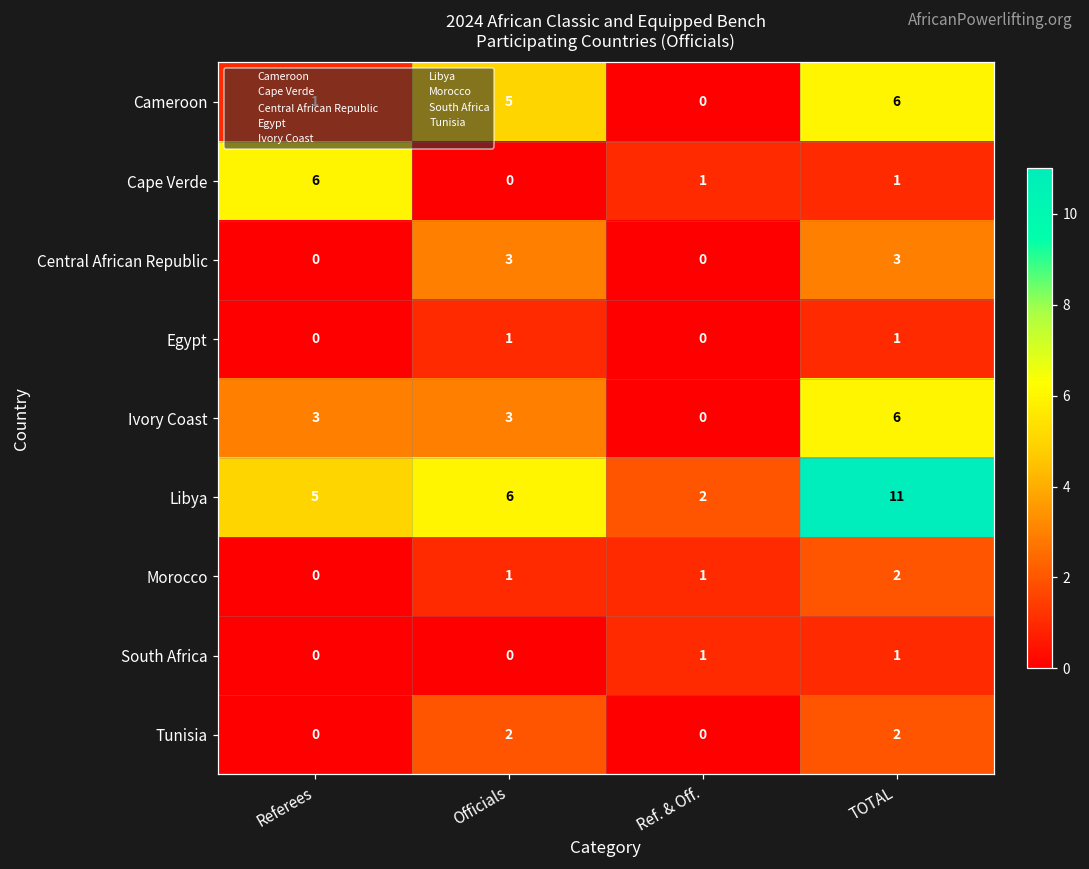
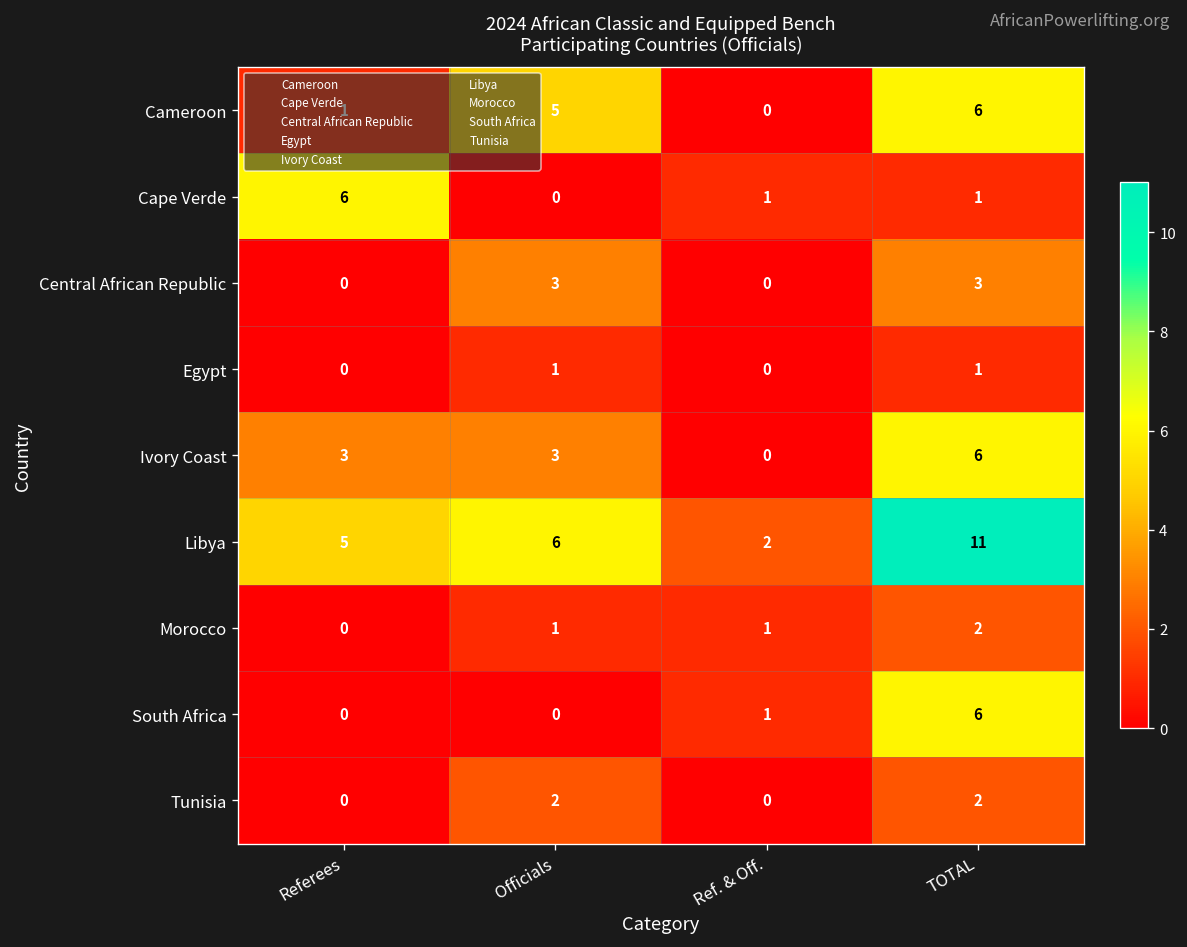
South Africa, TOTAL: 1 -> 6
